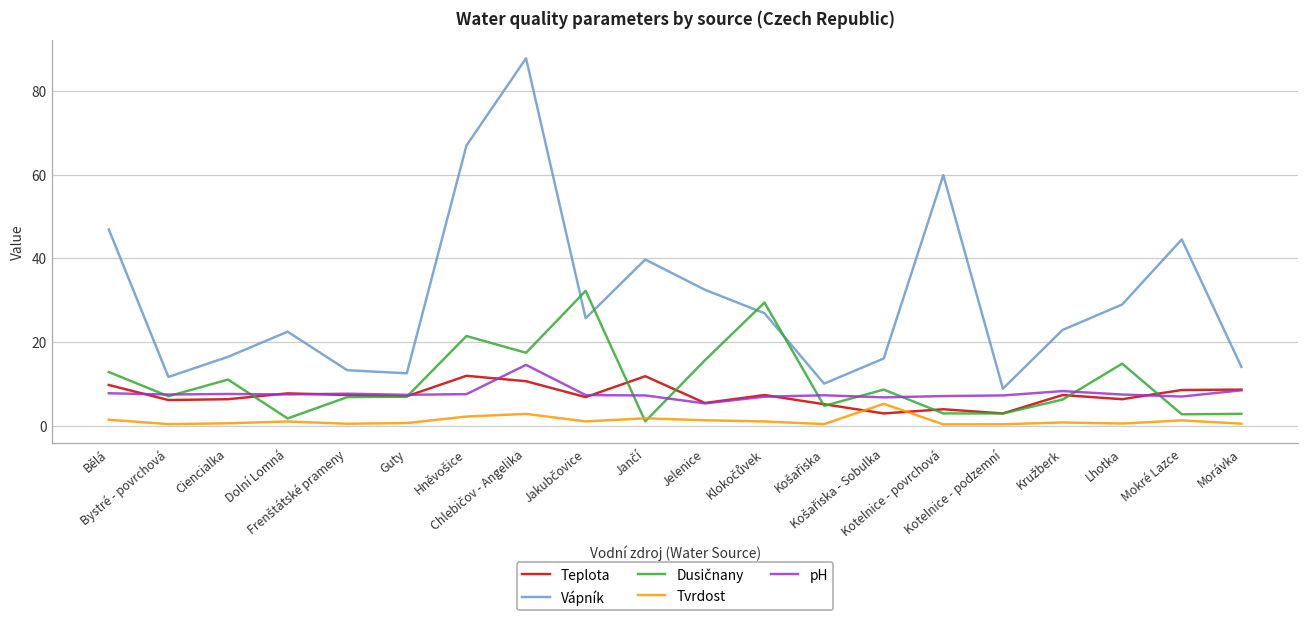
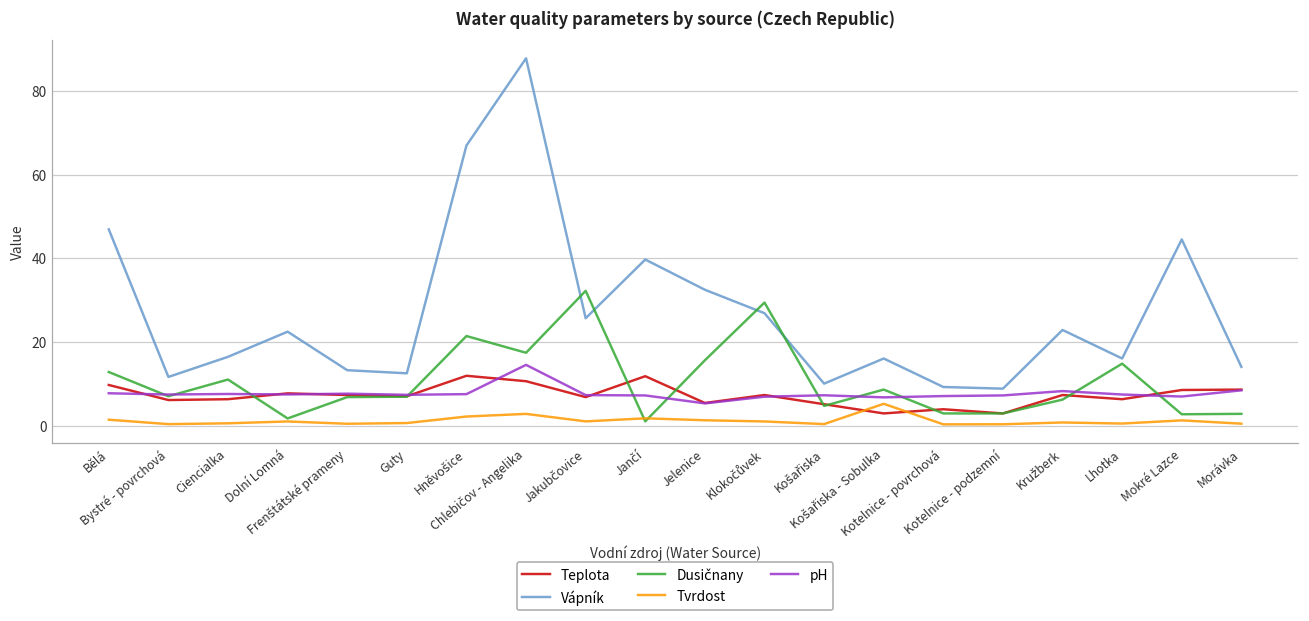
Vápník, Kotelnice - povrchová: 60 -> 9
Vápník, Lhotka: 29 -> 16
